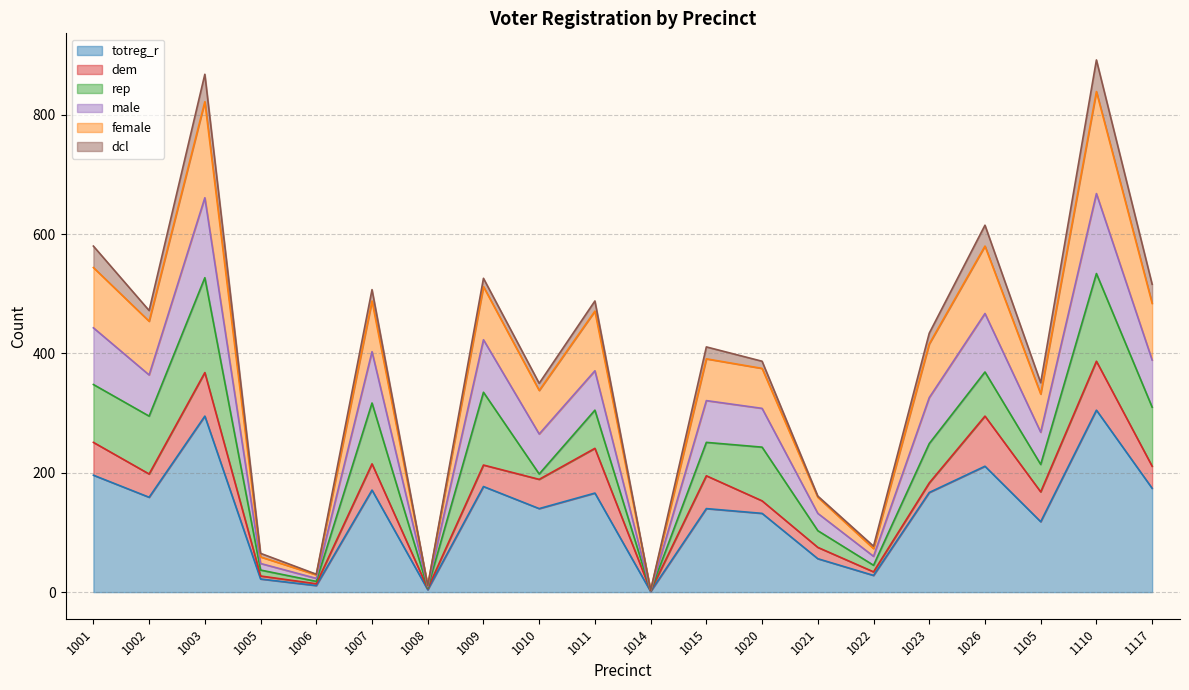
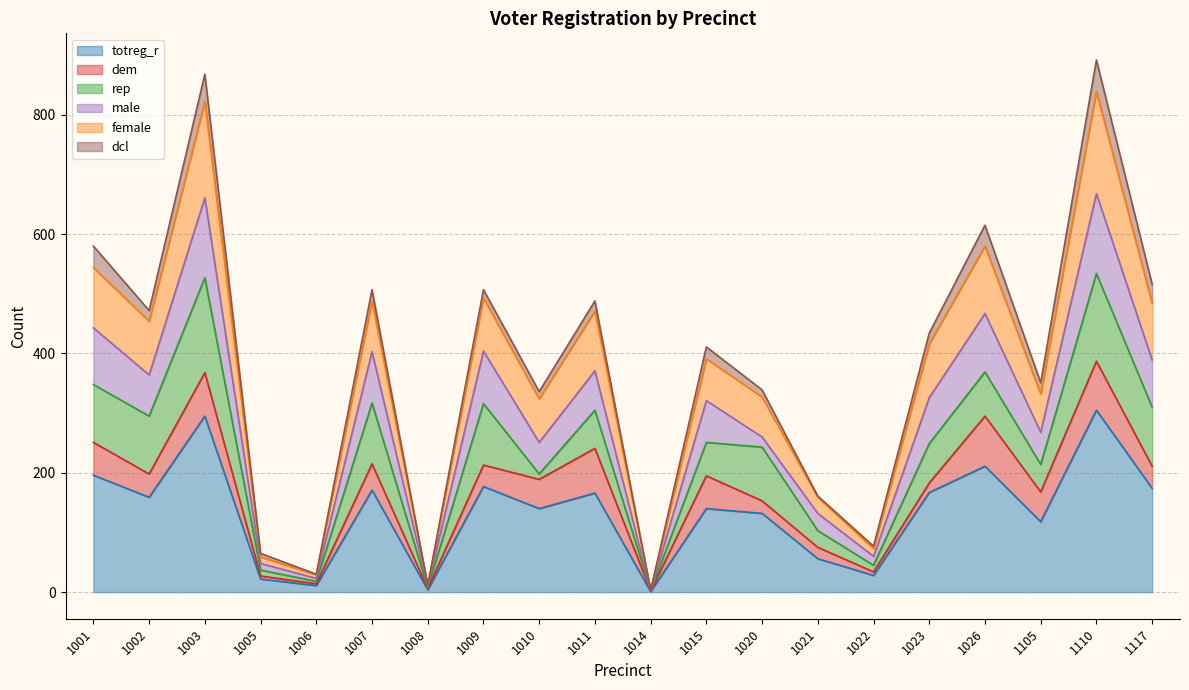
rep, 1009: 120 -> 100
male, 1010: 70 -> 50
male, 1020: 70 -> 20
